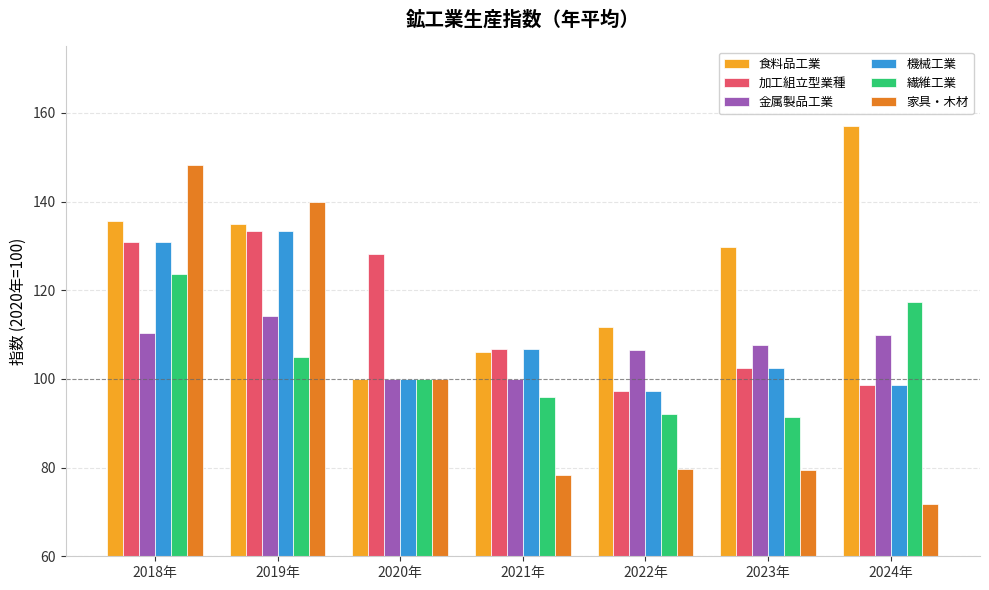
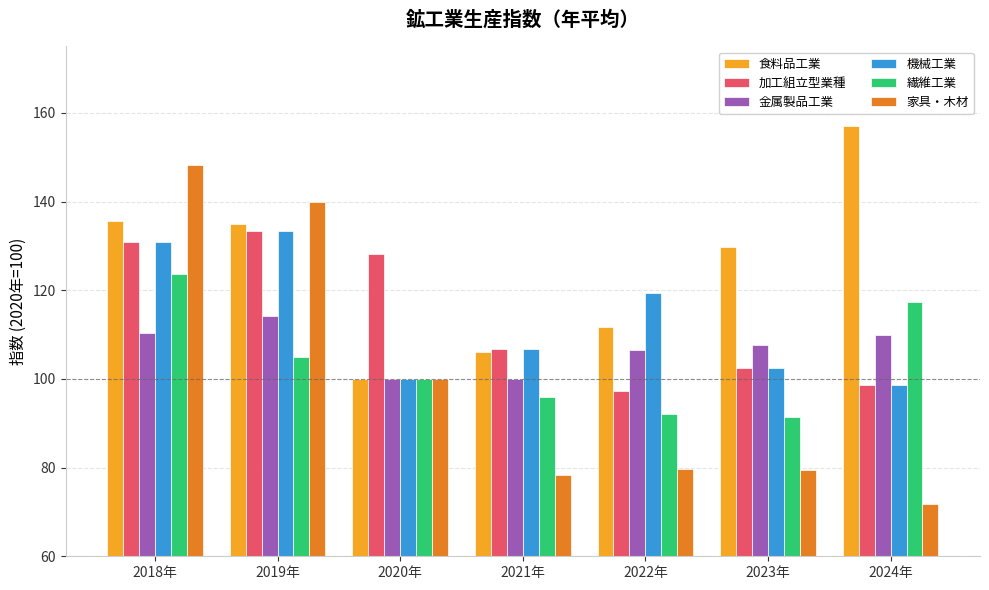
機械工業, 2022年: 97 -> 119
